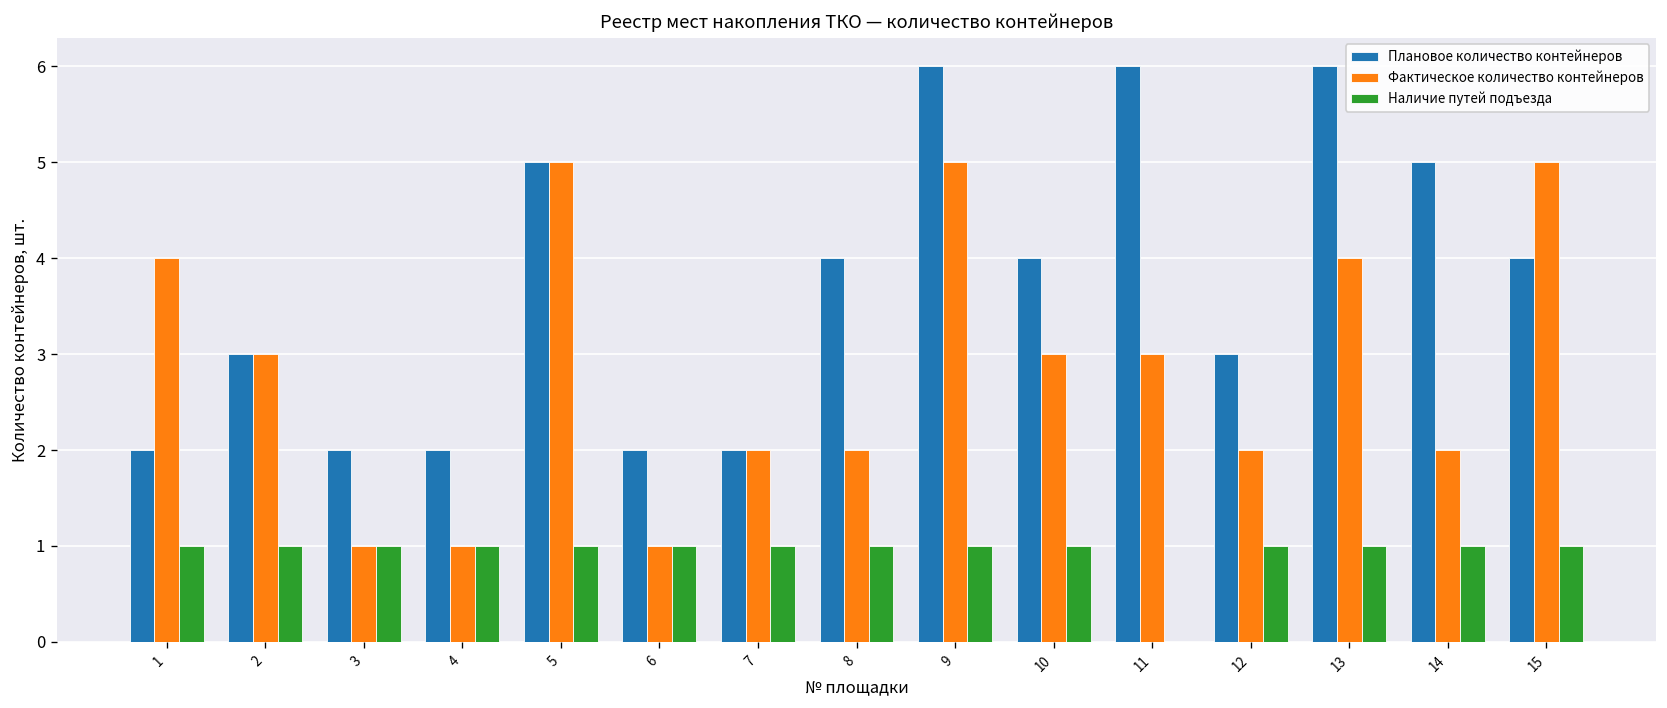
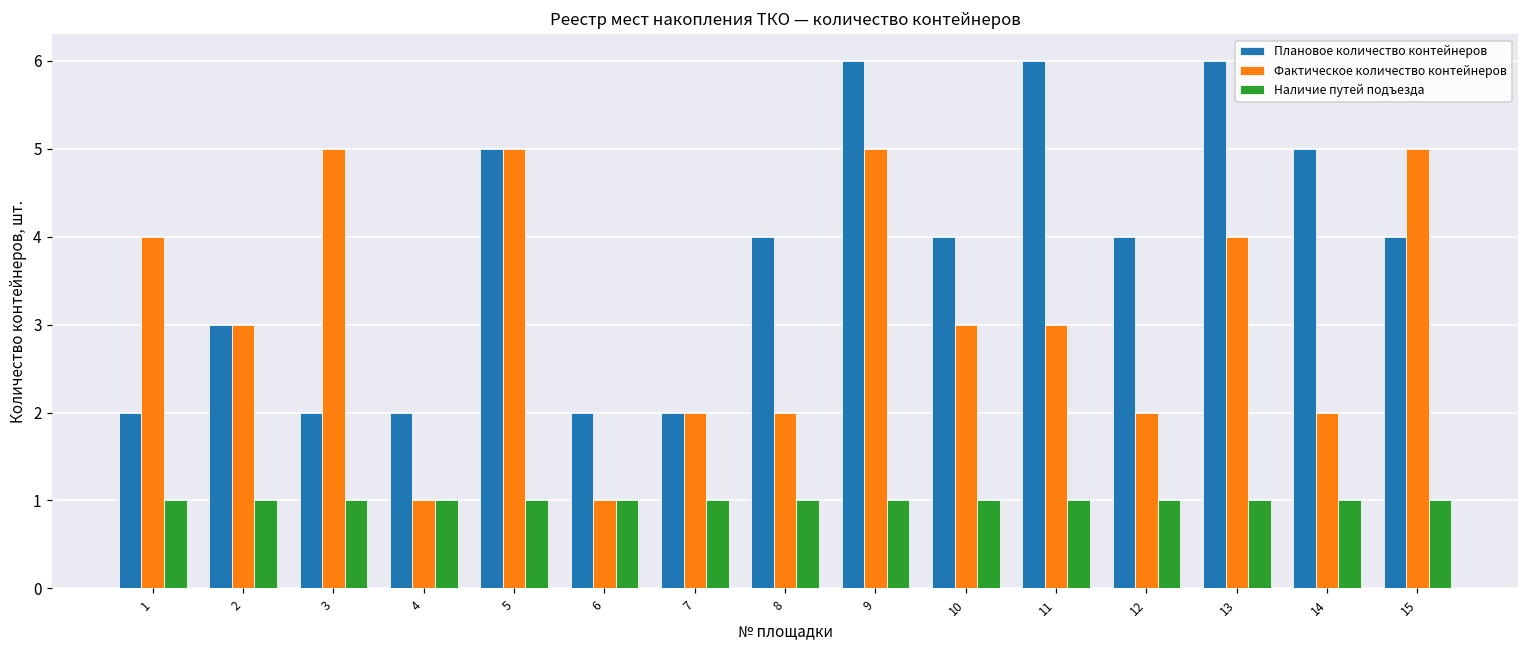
Фактическое количество контейнеров, 3: 1 -> 5
Наличие путей подъезда, 11: 0 -> 1
Плановое количество контейнеров, 12: 3 -> 4
